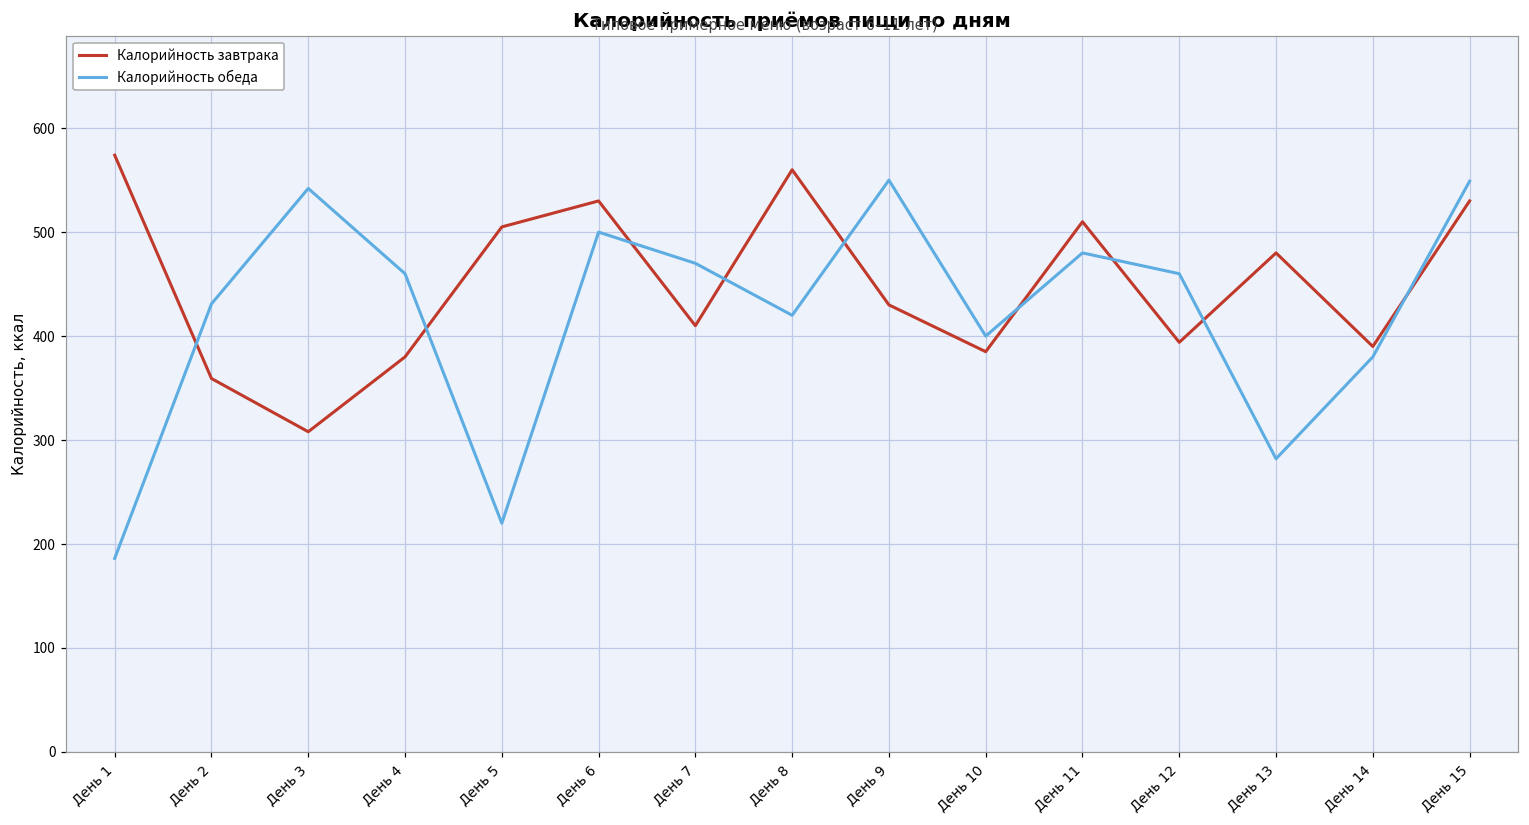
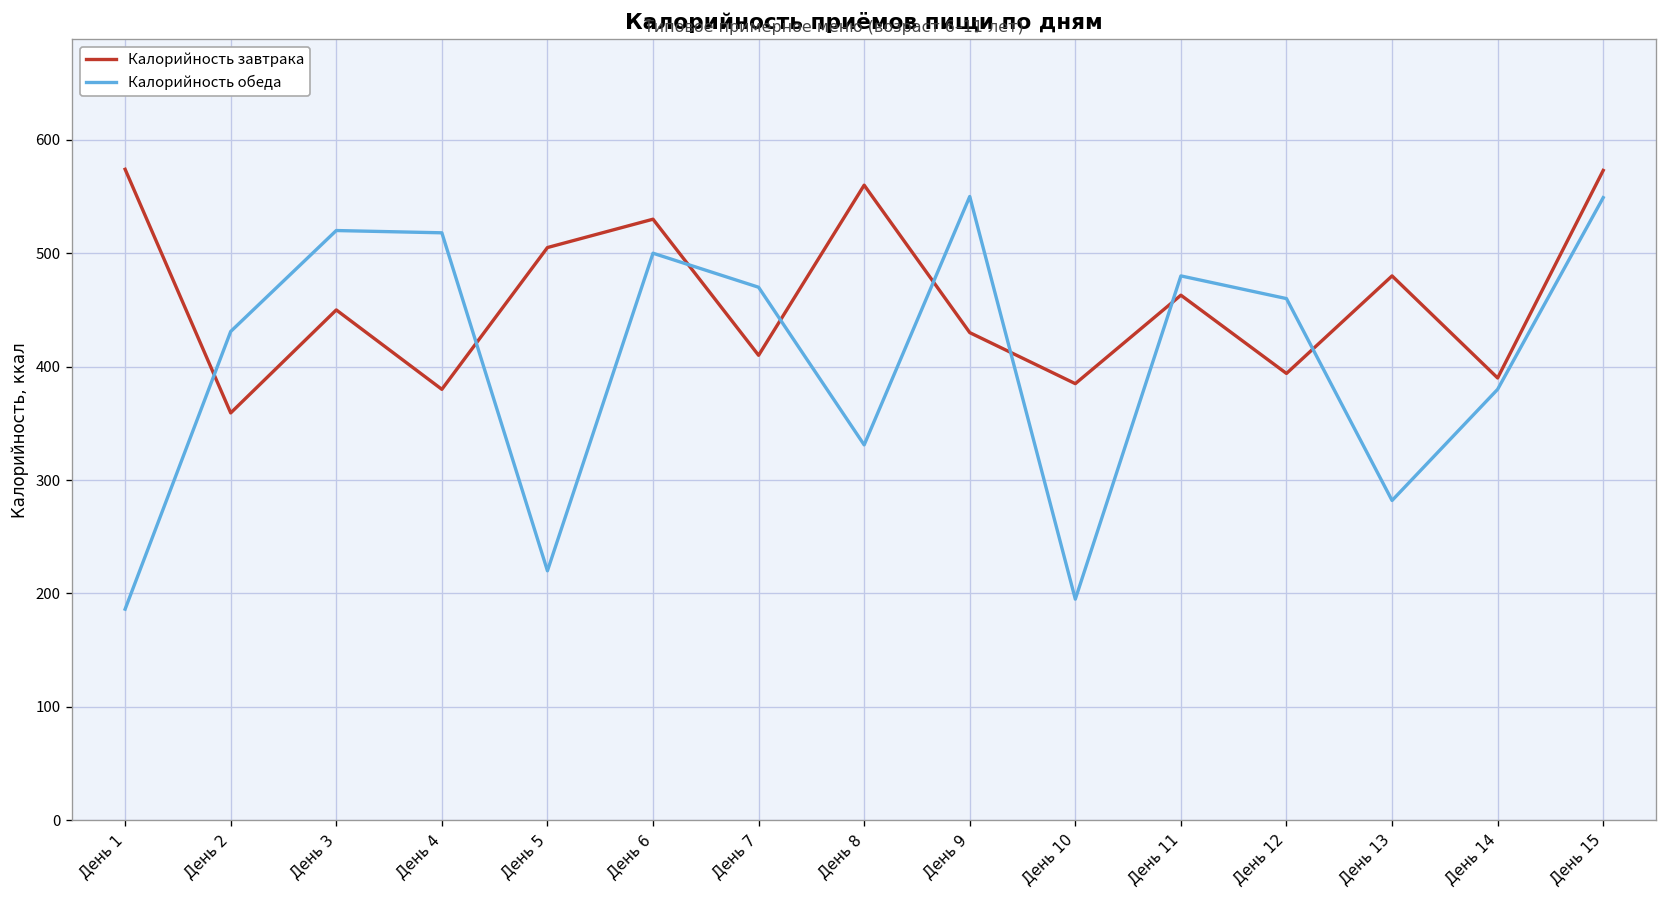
Калорийность завтрака, День 3: 310 -> 450
Калорийность обеда, День 3: 540 -> 520
Калорийность обеда, День 4: 460 -> 520
Калорийность обеда, День 8: 420 -> 330
Калорийность обеда, День 10: 400 -> 200
Калорийность завтрака, День 11: 510 -> 460
Калорийность завтрака, День 15: 530 -> 570
